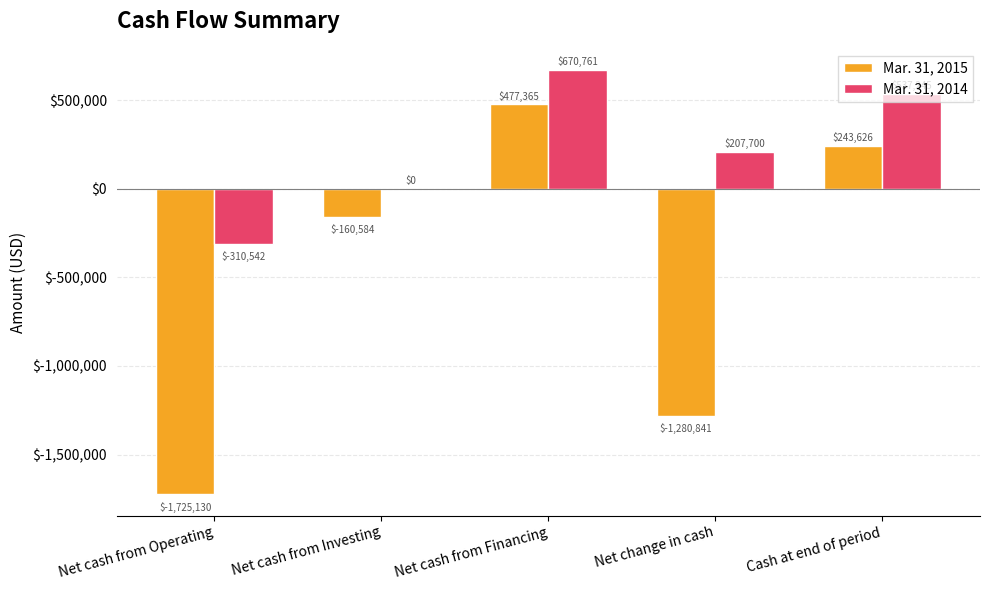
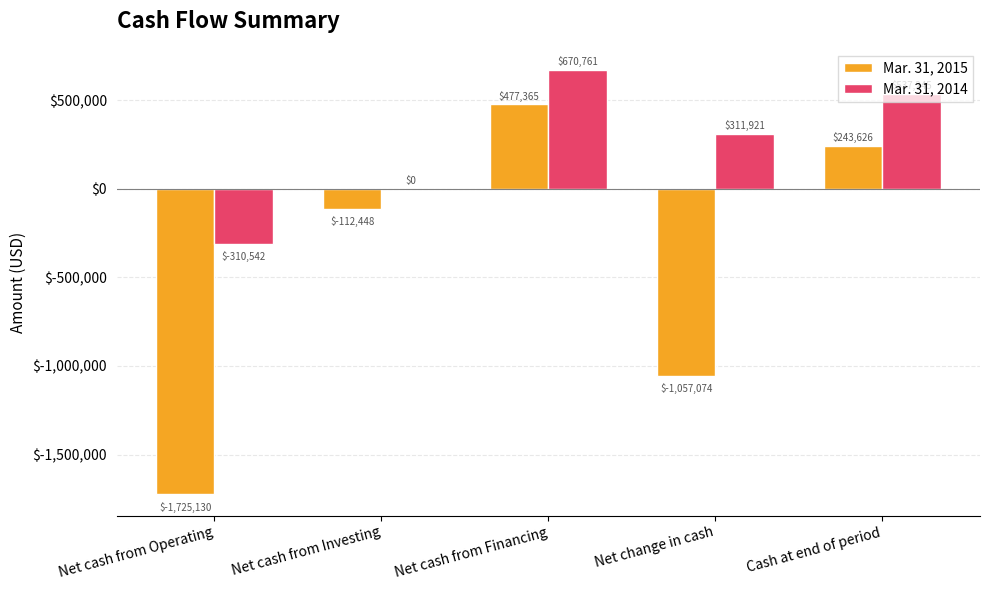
Mar. 31, 2015, Net cash from Investing: $-160,584 -> $-112,448
Mar. 31, 2015, Net change in cash: $-1,280,841 -> $-1,057,074
Mar. 31, 2014, Net change in cash: $207,700 -> $311,921
